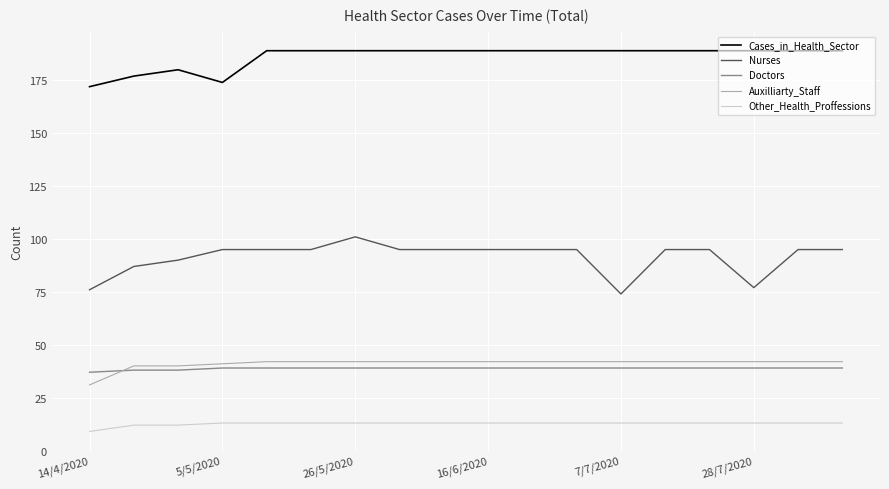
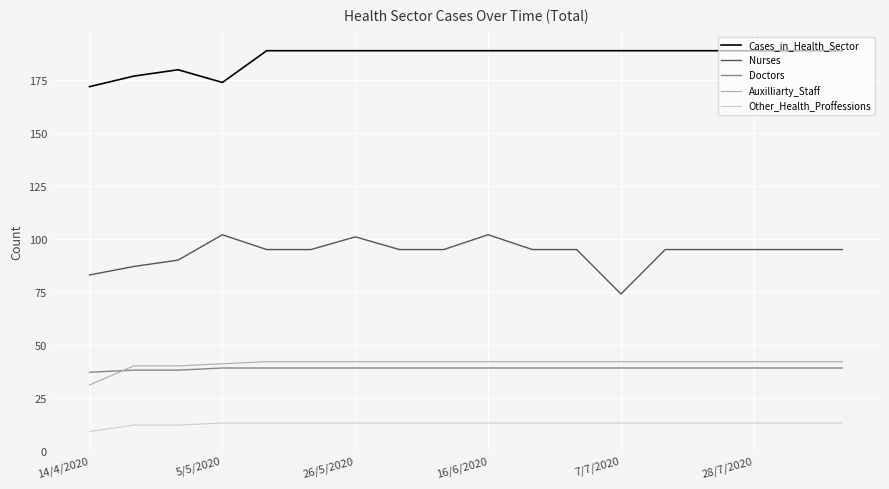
Nurses, 14/4/2020: 76 -> 83
Nurses, 5/5/2020: 95 -> 102
Nurses, 16/6/2020: 95 -> 102
Nurses, 28/7/2020: 77 -> 95
